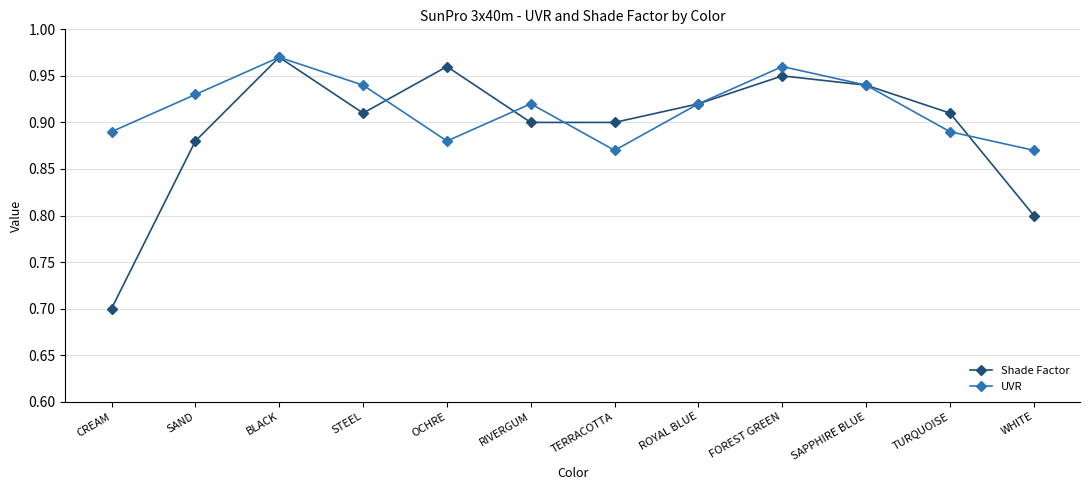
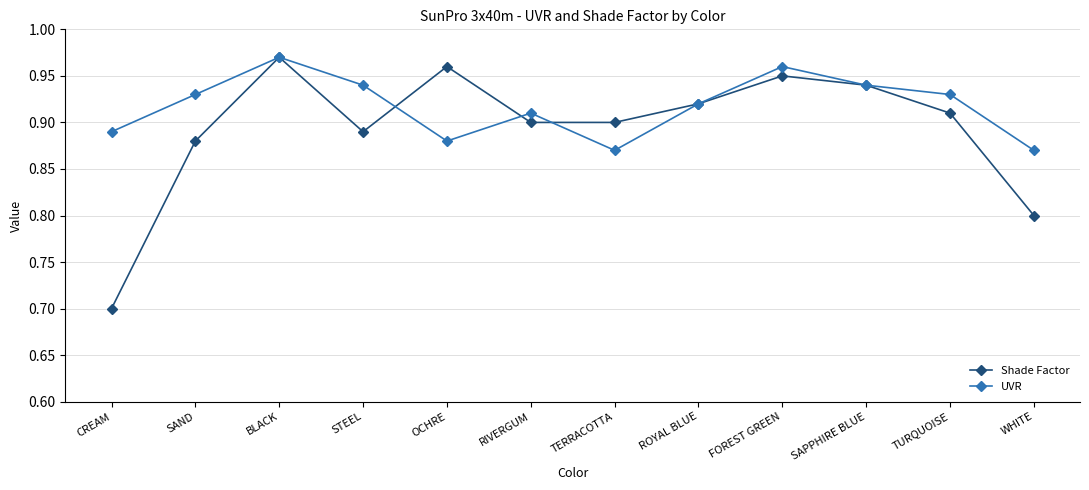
Shade Factor, STEEL: 0.91 -> 0.89
UVR, RIVERGUM: 0.92 -> 0.91
UVR, TURQUOISE: 0.89 -> 0.93
